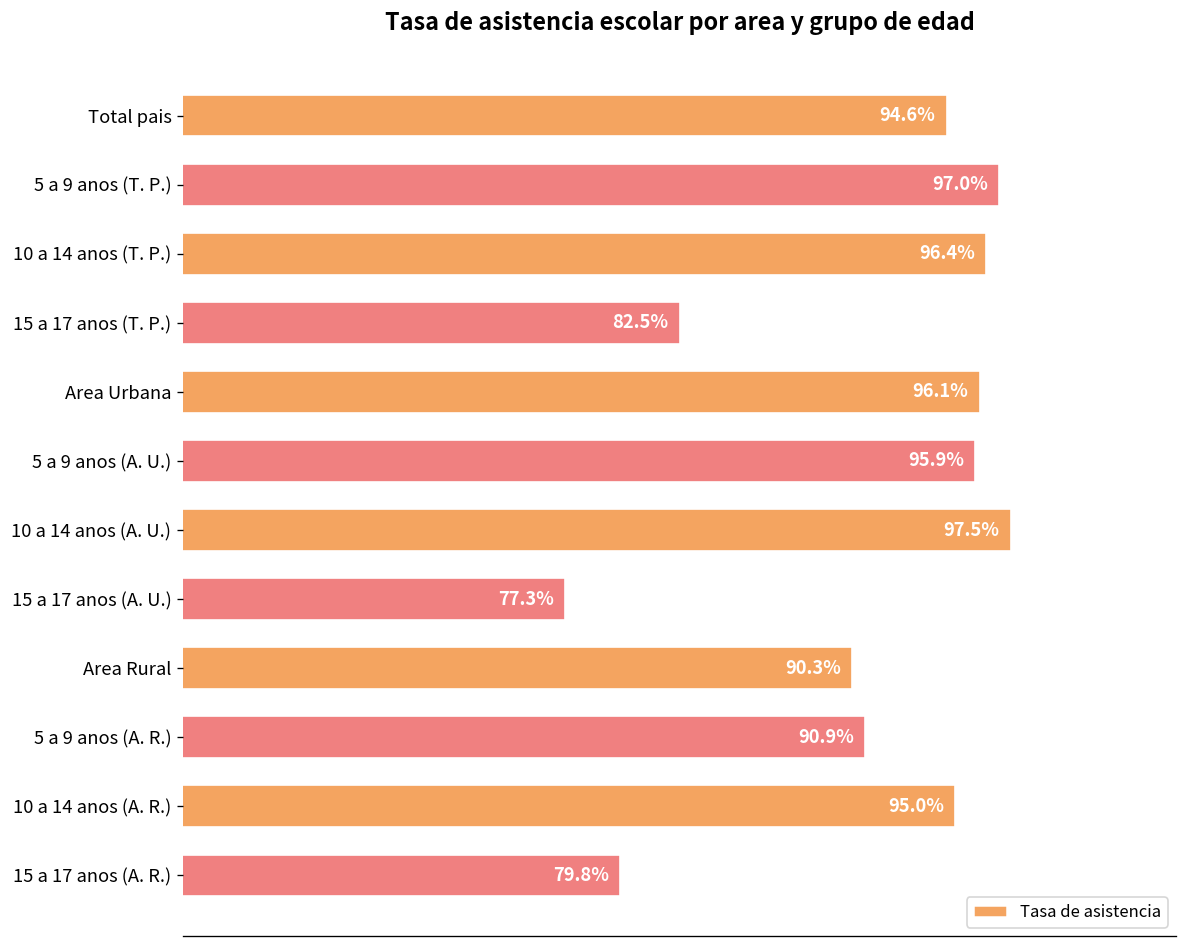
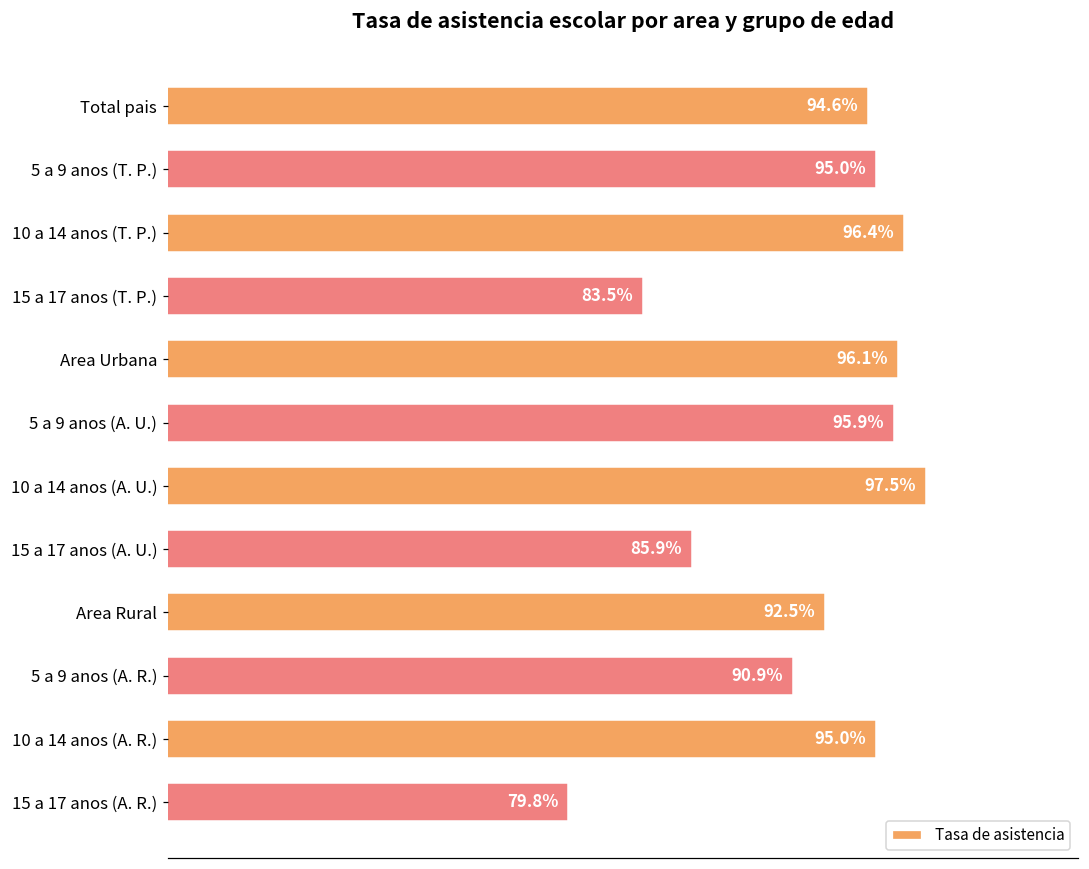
5 a 9 anos (T. P.): 97.0% -> 95.0%
15 a 17 anos (T. P.): 82.5% -> 83.5%
15 a 17 anos (A. U.): 77.3% -> 85.9%
Area Rural: 90.3% -> 92.5%
